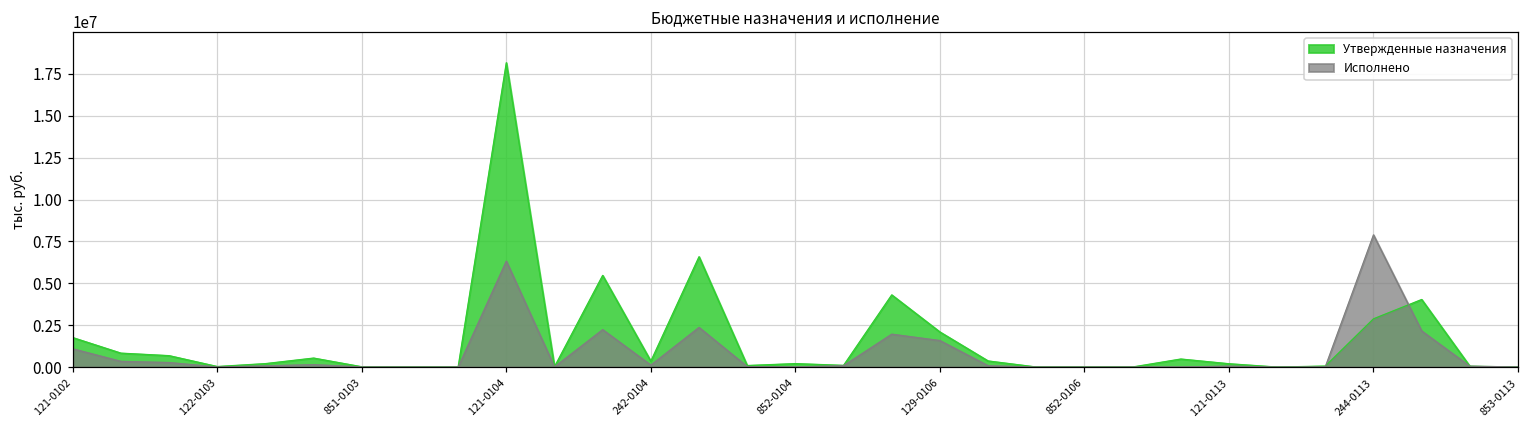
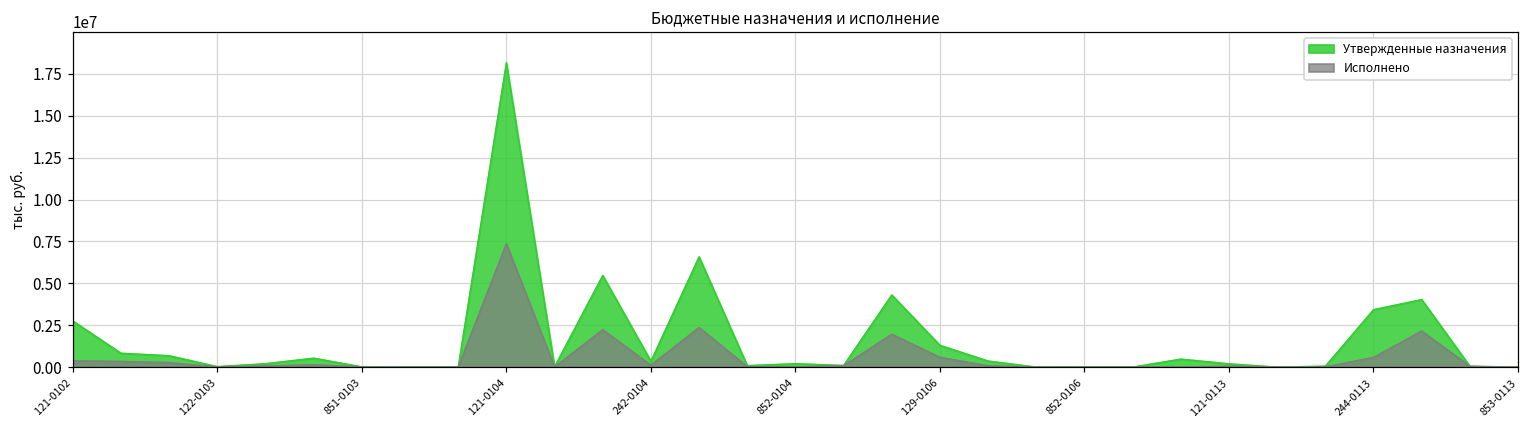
Утвержденные назначения, 121-0102: 1800000 -> 2800000
Исполнено, 121-0102: 1100000 -> 400000
Исполнено, 121-0104: 6300000 -> 7400000
Утвержденные назначения, 129-0106: 2100000 -> 1300000
Исполнено, 129-0106: 1600000 -> 600000
Утвержденные назначения, 244-0113: 2900000 -> 3400000
Исполнено, 244-0113: 7900000 -> 600000
